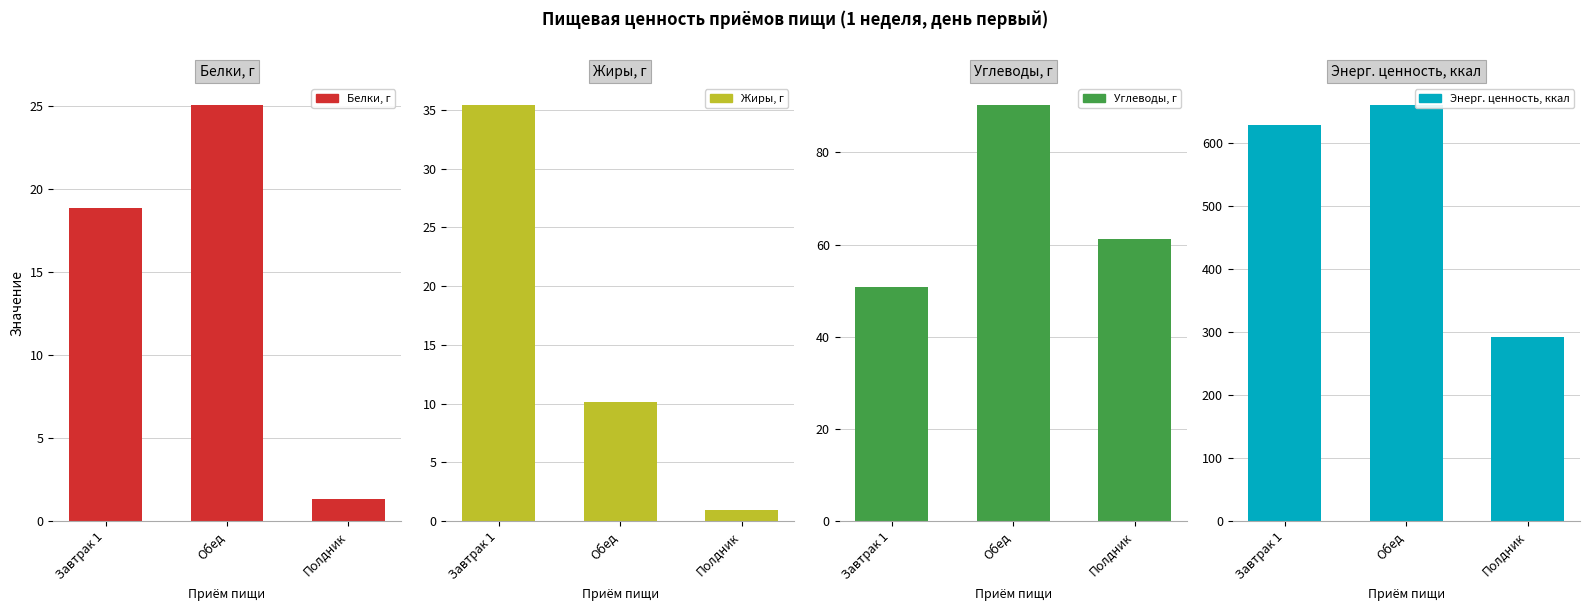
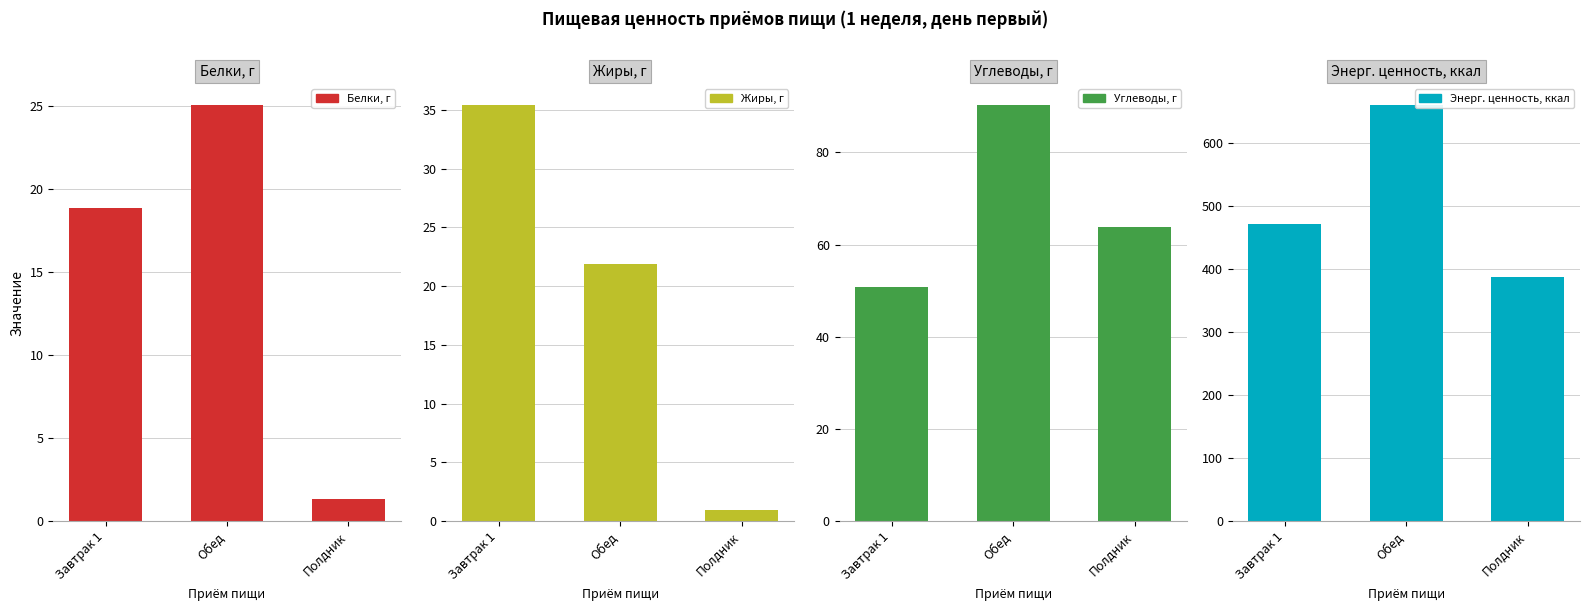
Жиры, г, Обед: 10.1 -> 21.9
Углеводы, г, Полдник: 61 -> 64
Энерг. ценность, ккал, Завтрак 1: 630 -> 470
Энерг. ценность, ккал, Полдник: 290 -> 390
